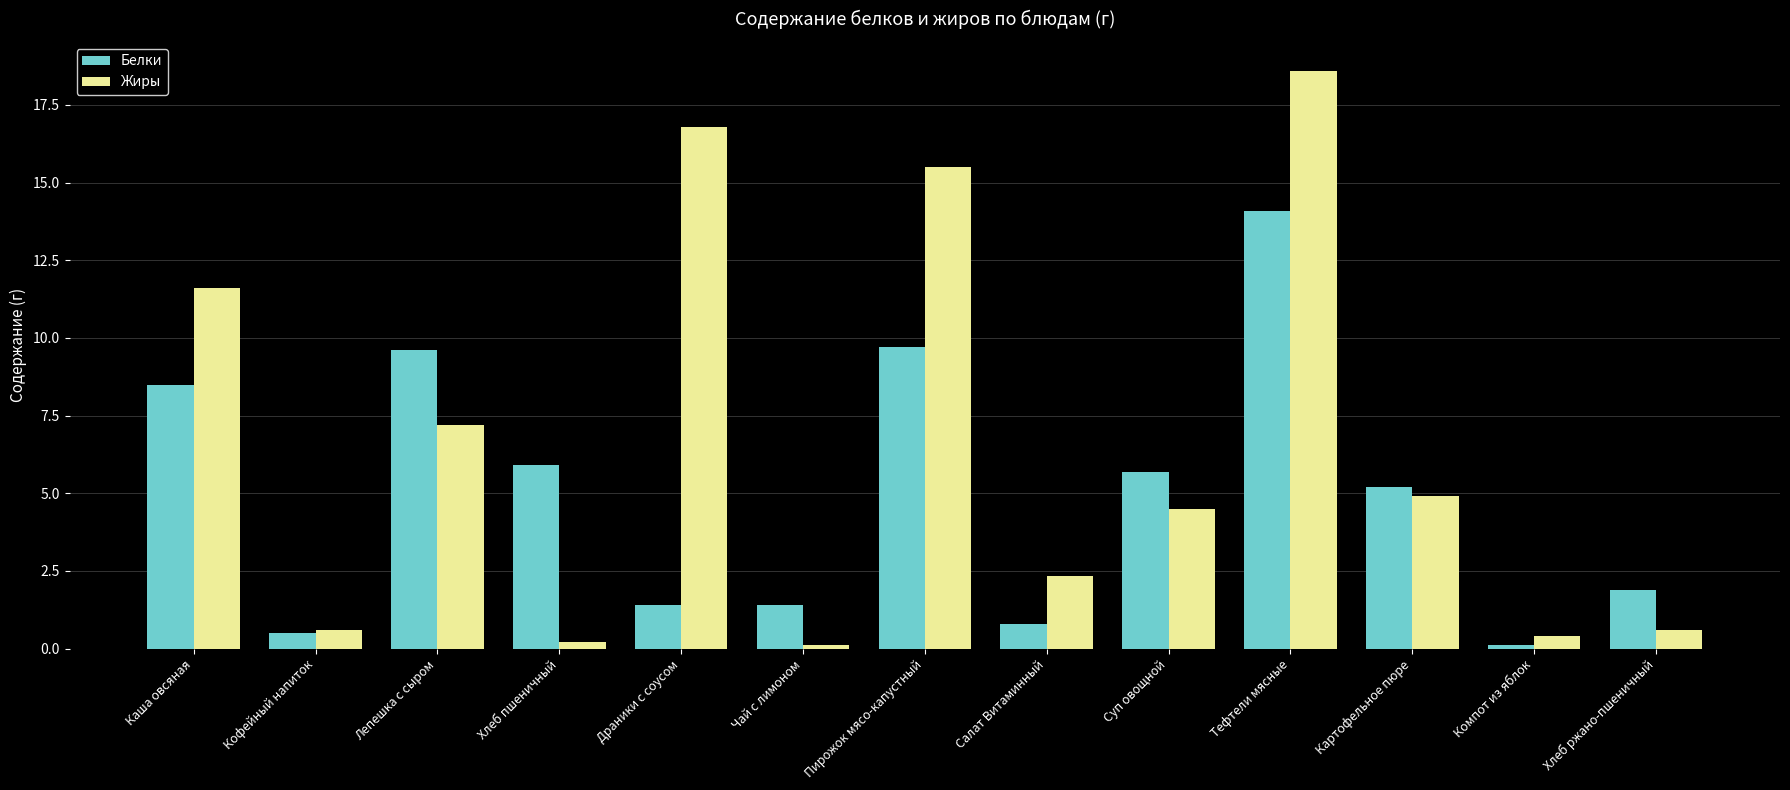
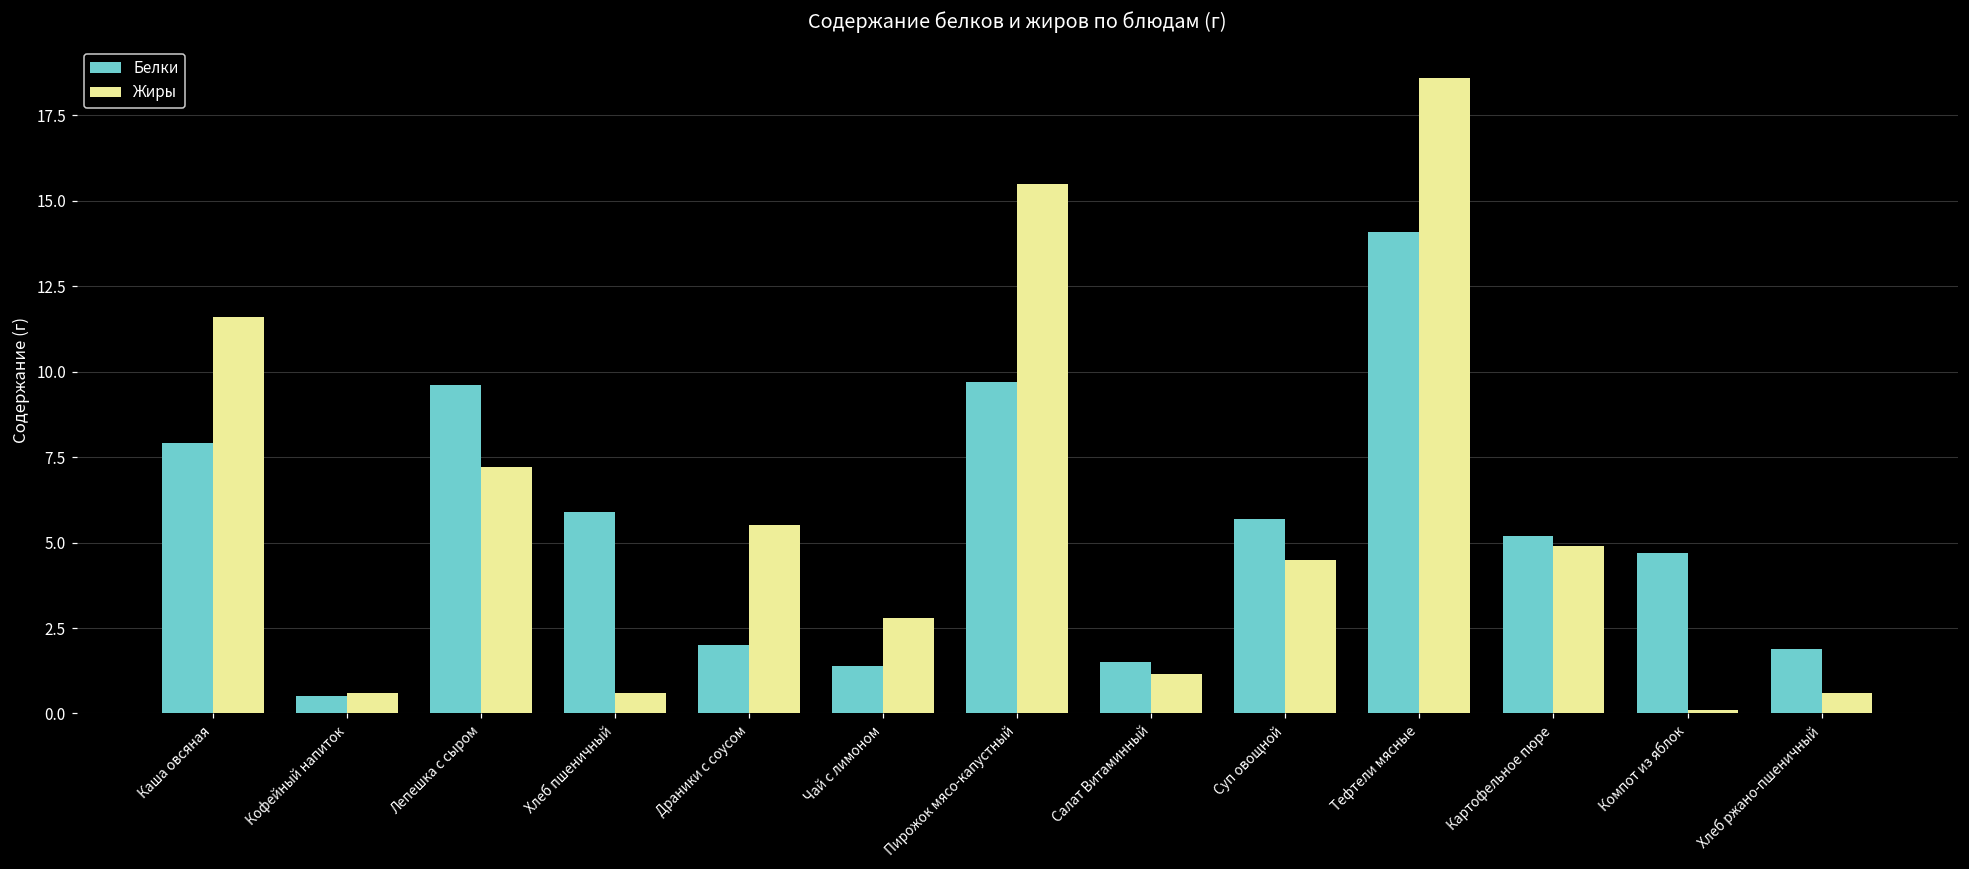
Белки, Каша овсяная: 8.5 -> 7.9
Жиры, Хлеб пшеничный: 0.2 -> 0.6
Белки, Драники с соусом: 1.4 -> 2.0
Жиры, Драники с соусом: 16.8 -> 5.5
Жиры, Чай с лимоном: 0.1 -> 2.8
Белки, Салат Витаминный: 0.8 -> 1.5
Жиры, Салат Витаминный: 2.4 -> 1.2
Белки, Компот из яблок: 0.1 -> 4.7
Жиры, Компот из яблок: 0.4 -> 0.1
